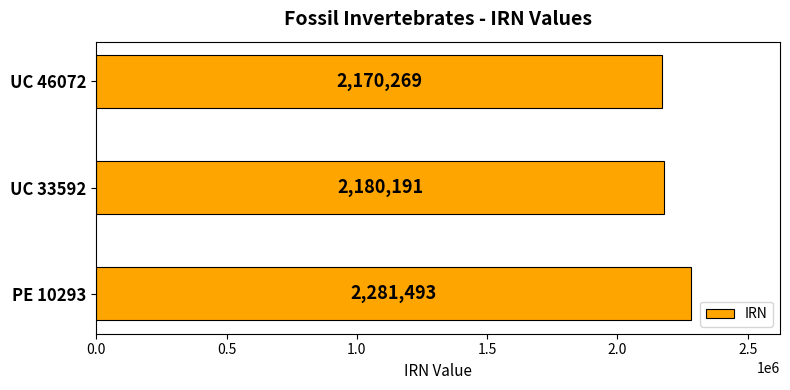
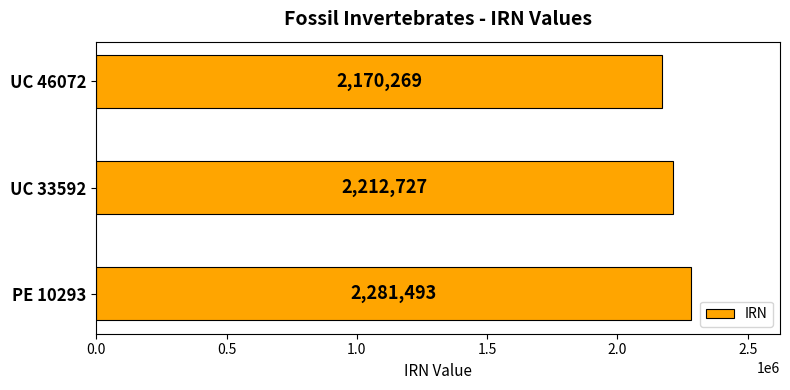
UC 33592: 2,180,191 -> 2,212,727
